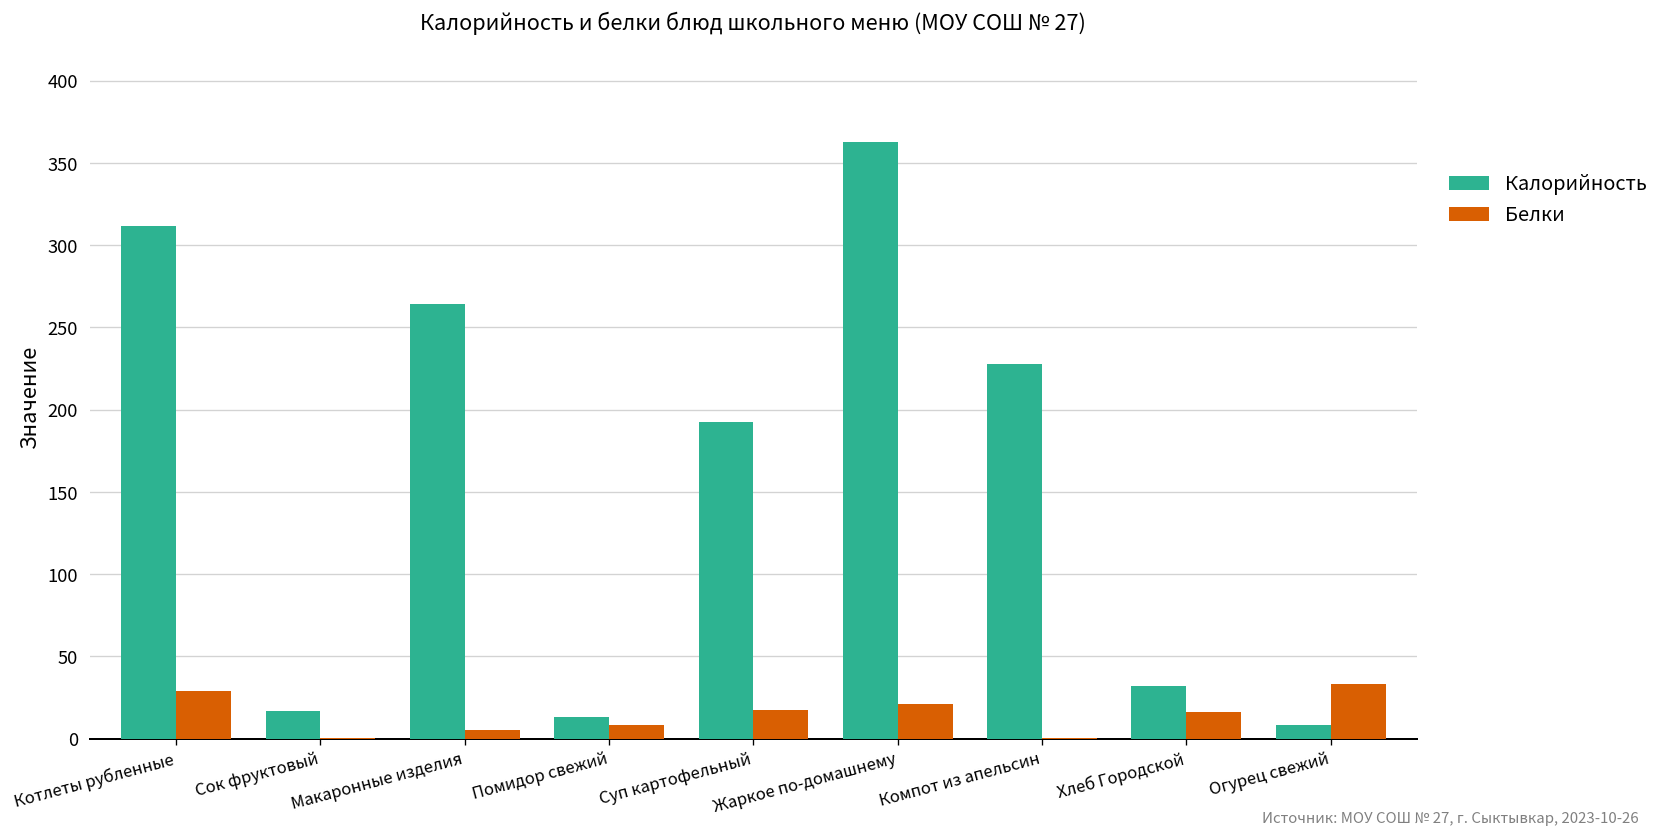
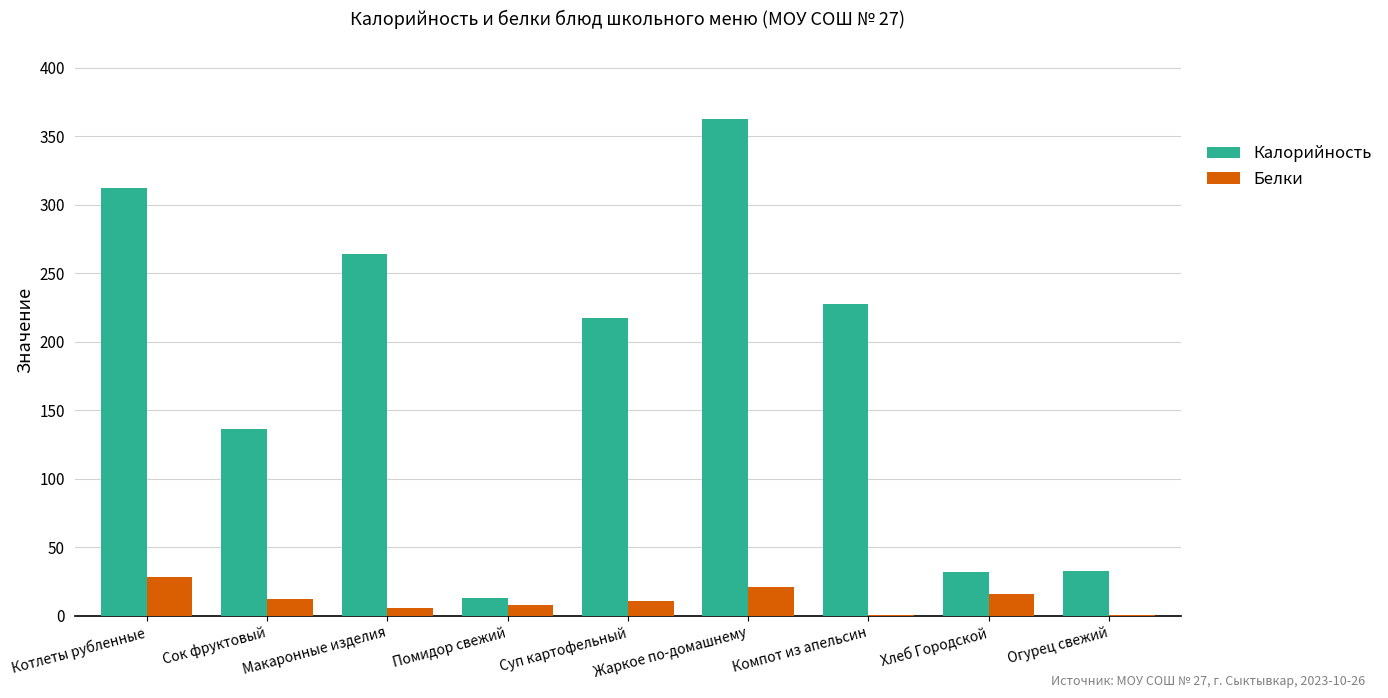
Калорийность, Сок фруктовый: 17 -> 136
Белки, Сок фруктовый: 1 -> 12
Калорийность, Суп картофельный: 193 -> 217
Белки, Суп картофельный: 18 -> 11
Калорийность, Огурец свежий: 8 -> 33
Белки, Огурец свежий: 33 -> 1
